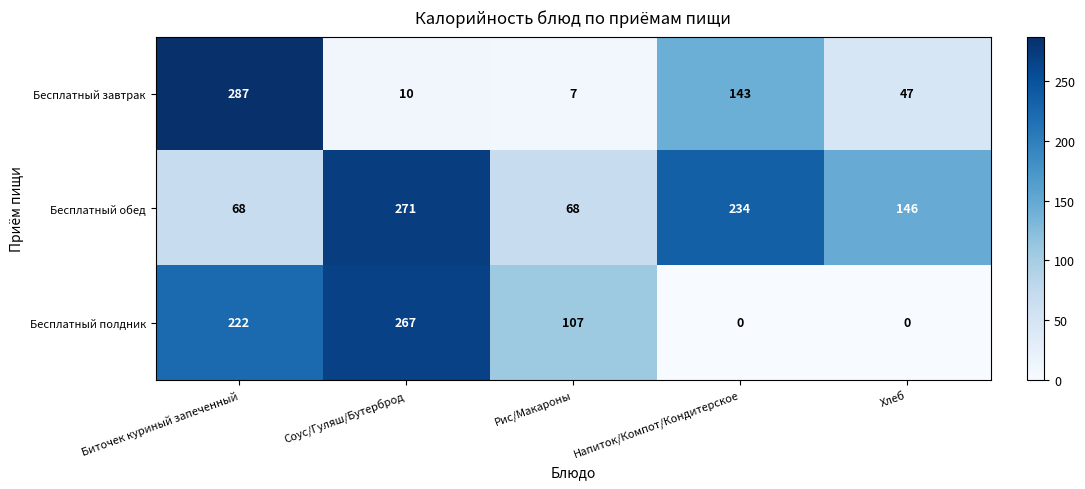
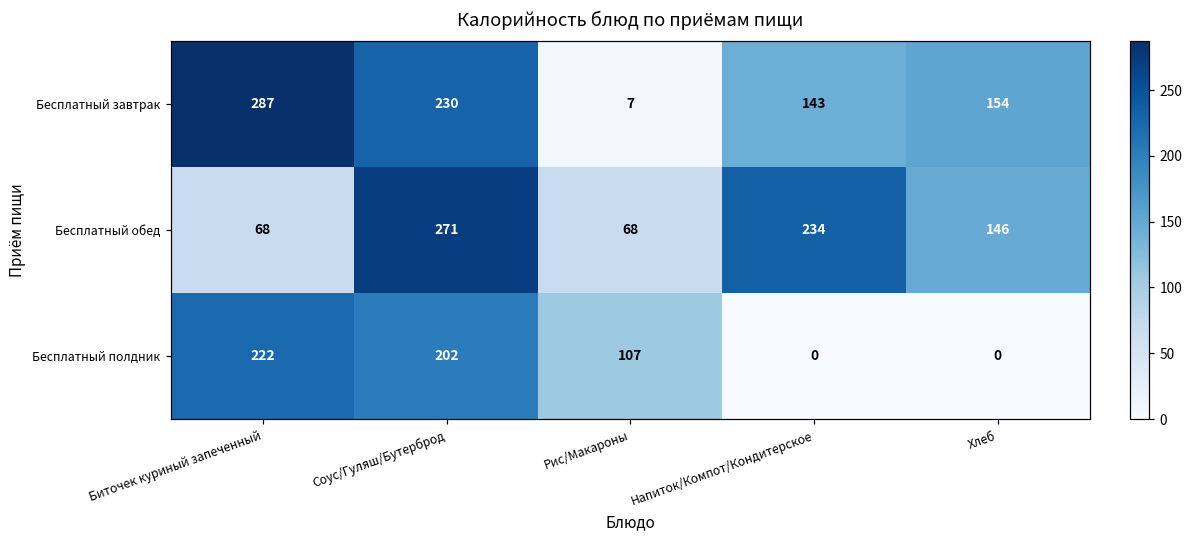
Бесплатный завтрак, Соус/Гуляш/Бутерброд: 10 -> 230
Бесплатный завтрак, Хлеб: 47 -> 154
Бесплатный полдник, Соус/Гуляш/Бутерброд: 267 -> 202
